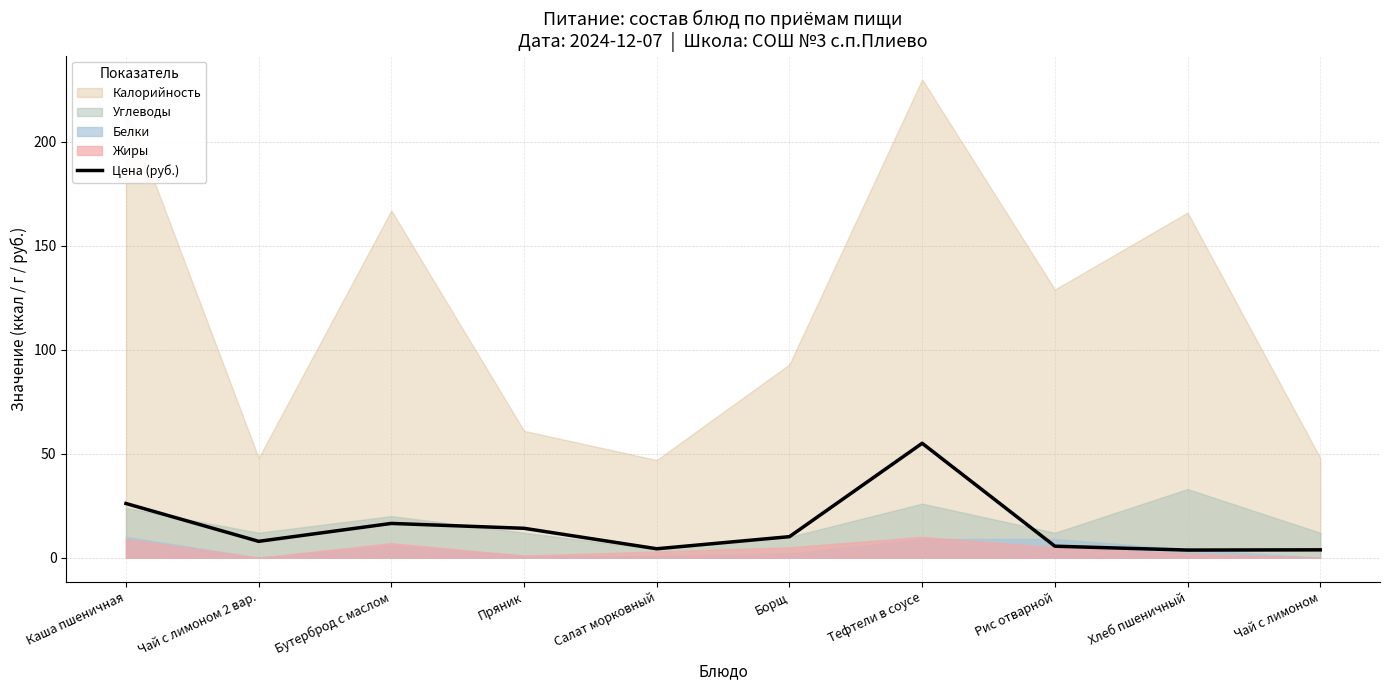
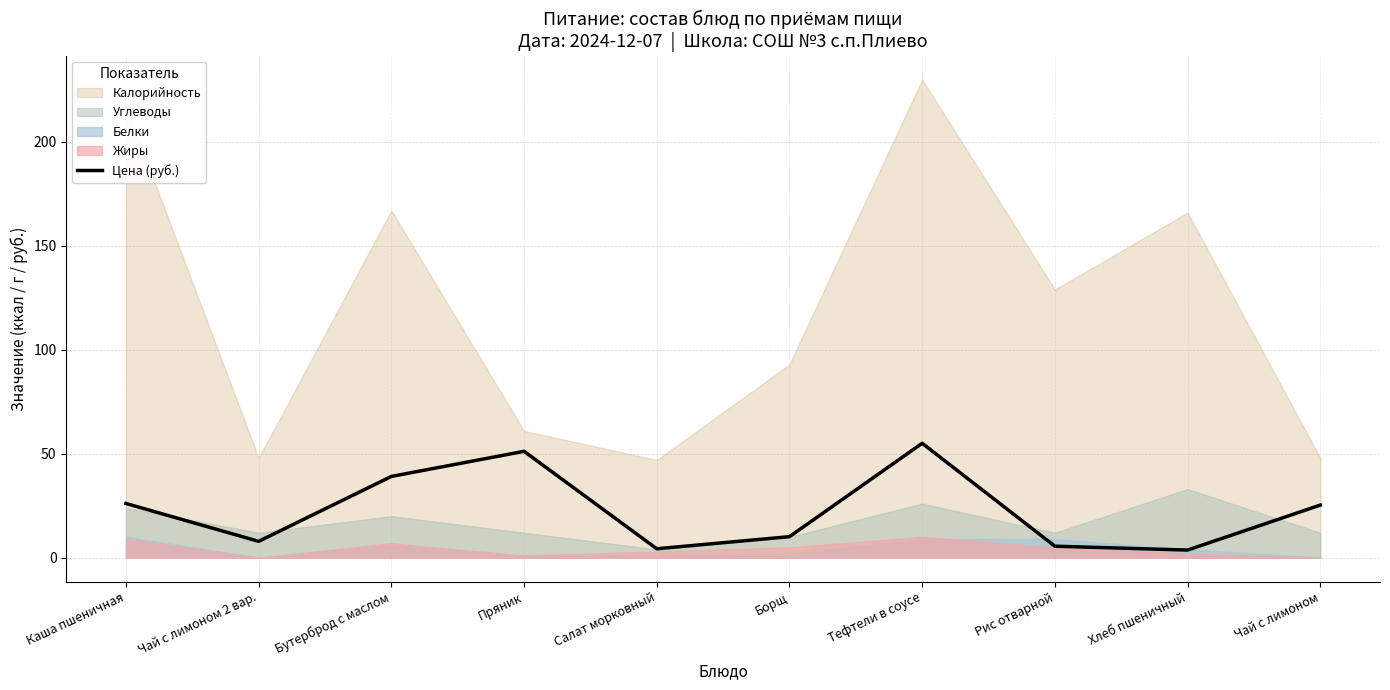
Цена (руб.), Бутерброд с маслом: 17 -> 39
Цена (руб.), Пряник: 14 -> 51
Цена (руб.), Чай с лимоном: 4 -> 25
